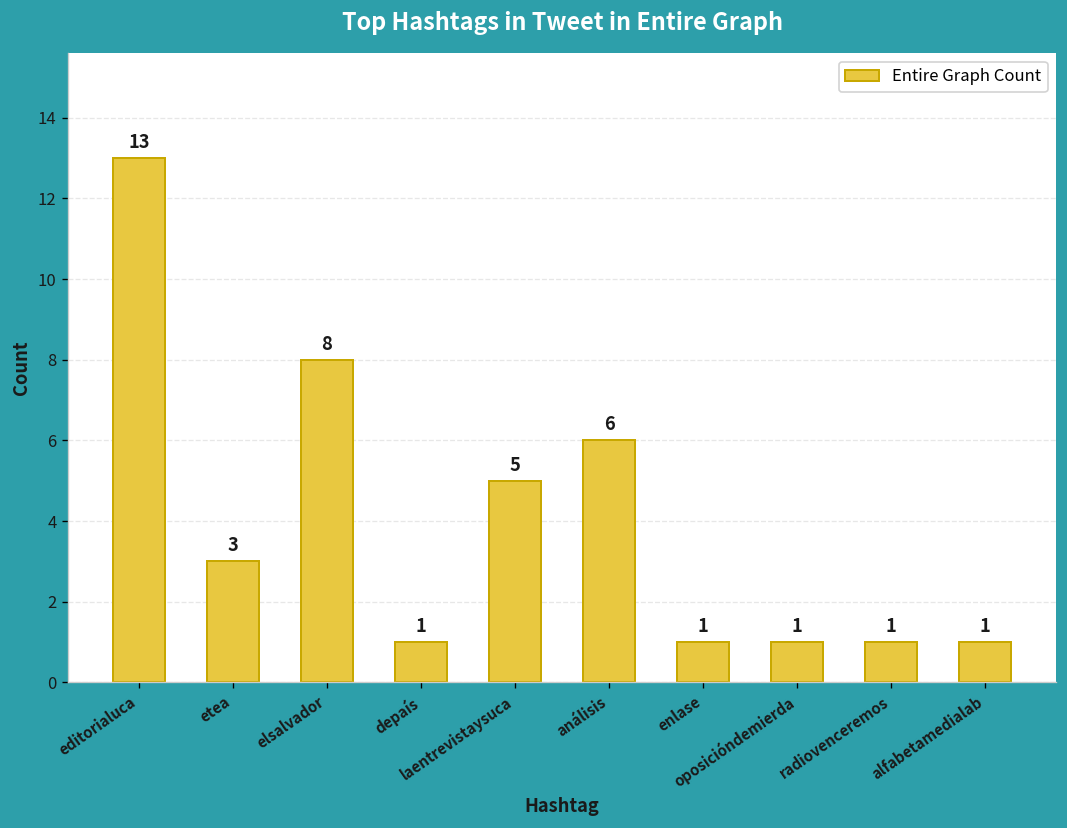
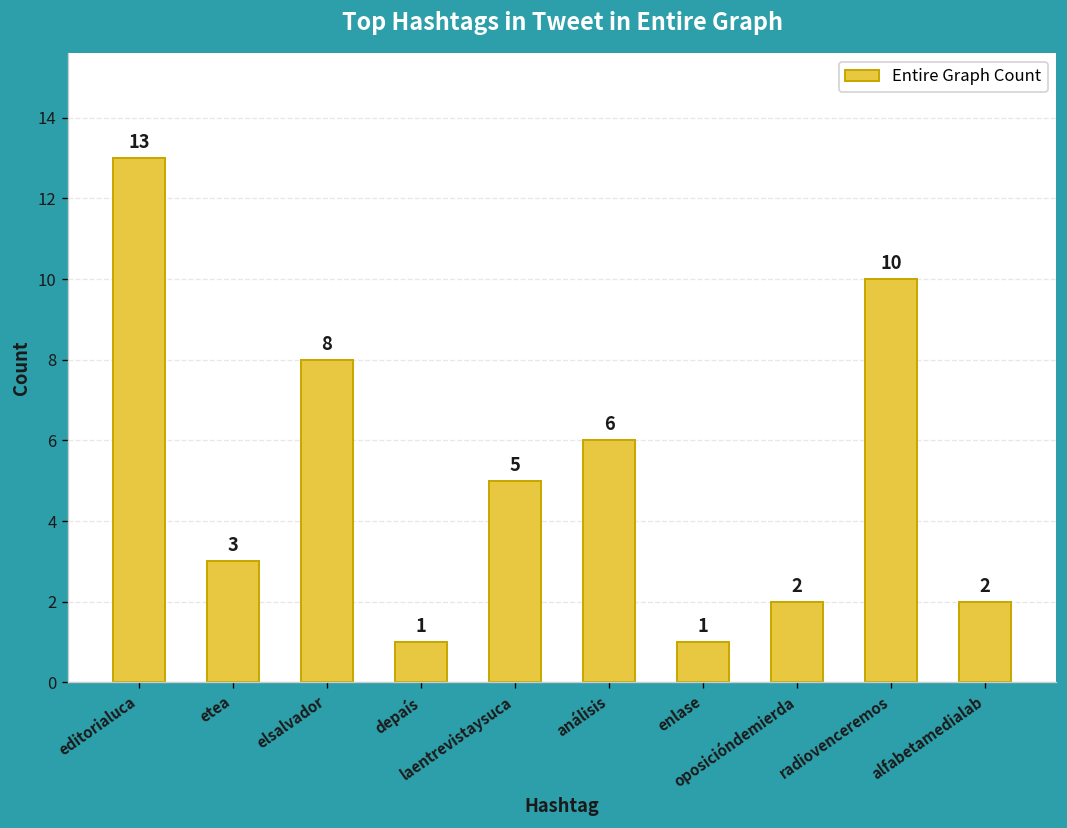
oposicióndemierda: 1 -> 2
radiovenceremos: 1 -> 10
alfabetamedialab: 1 -> 2
